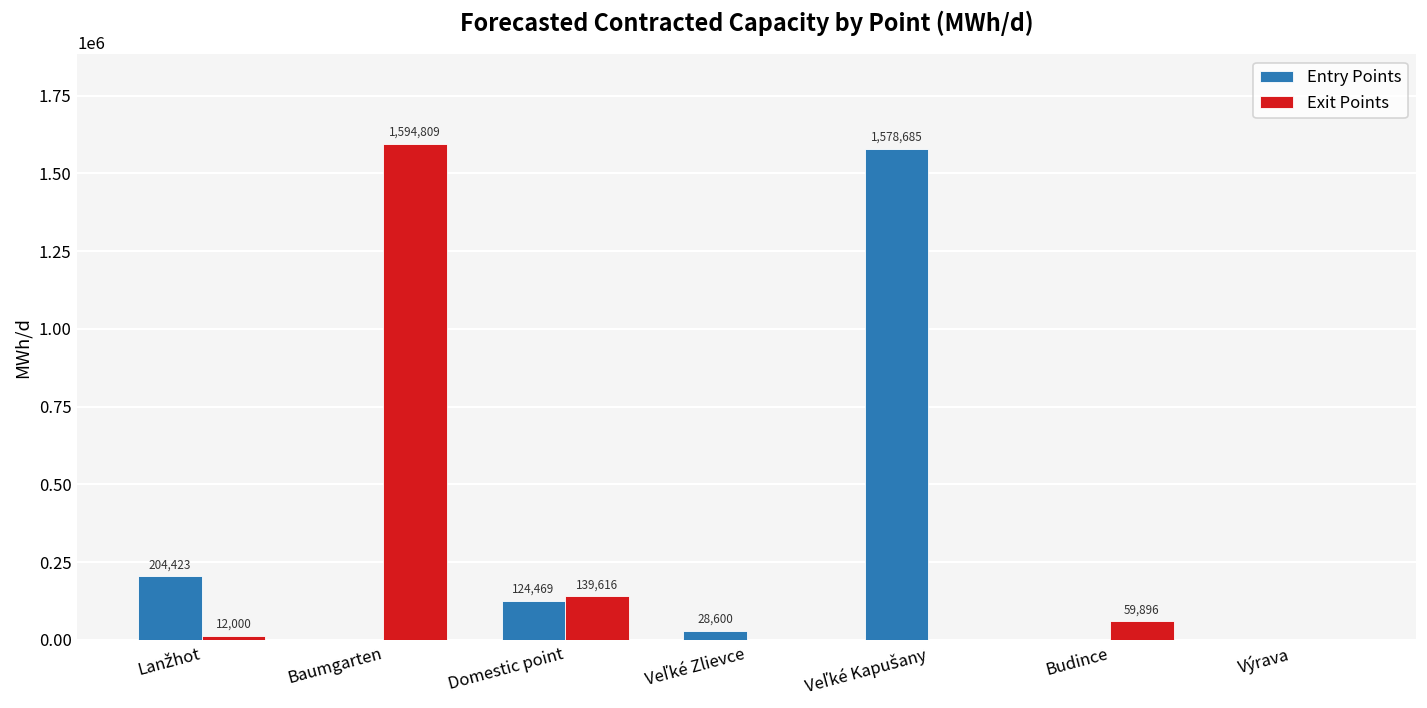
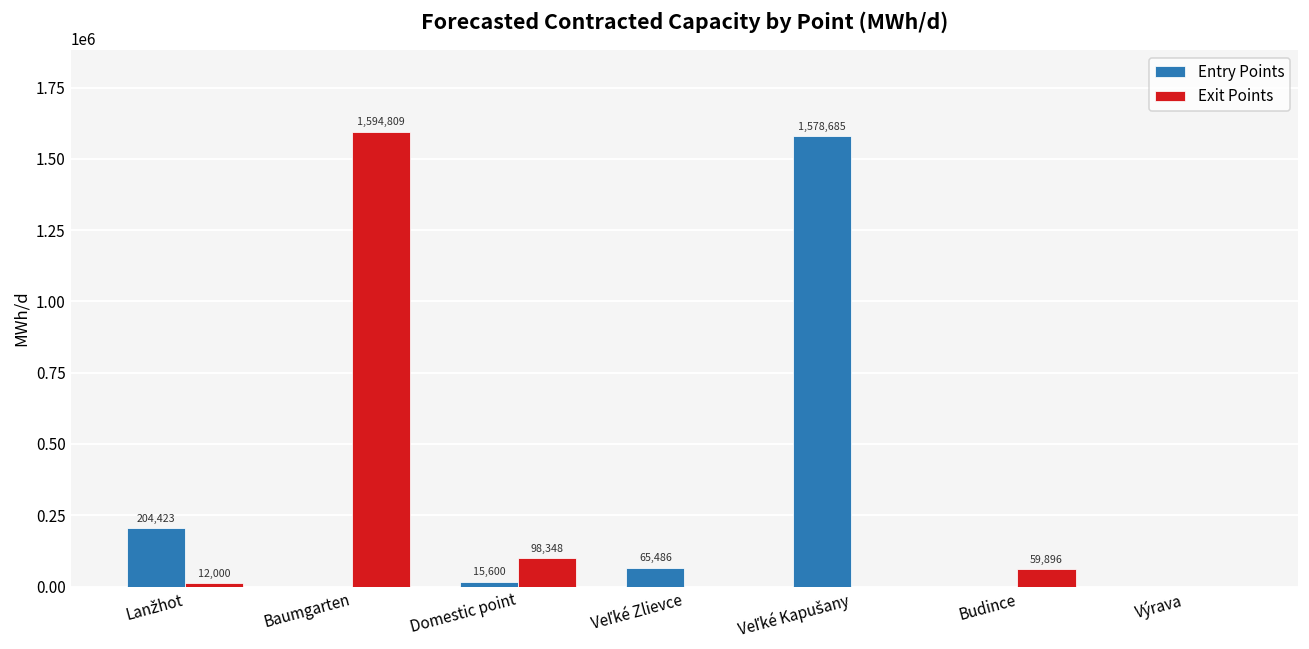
Entry Points, Domestic point: 124,469 -> 15,600
Exit Points, Domestic point: 139,616 -> 98,348
Entry Points, Veľké Zlievce: 28,600 -> 65,486
